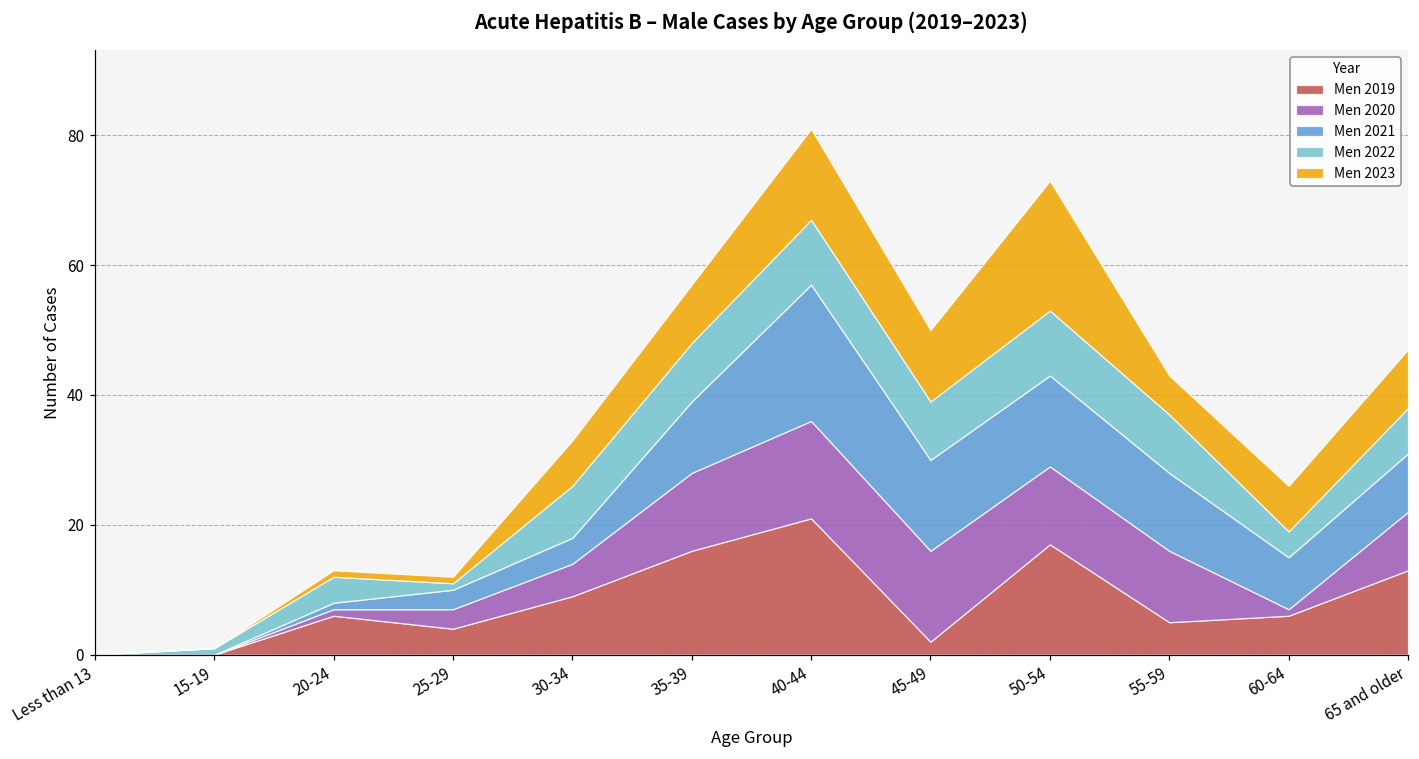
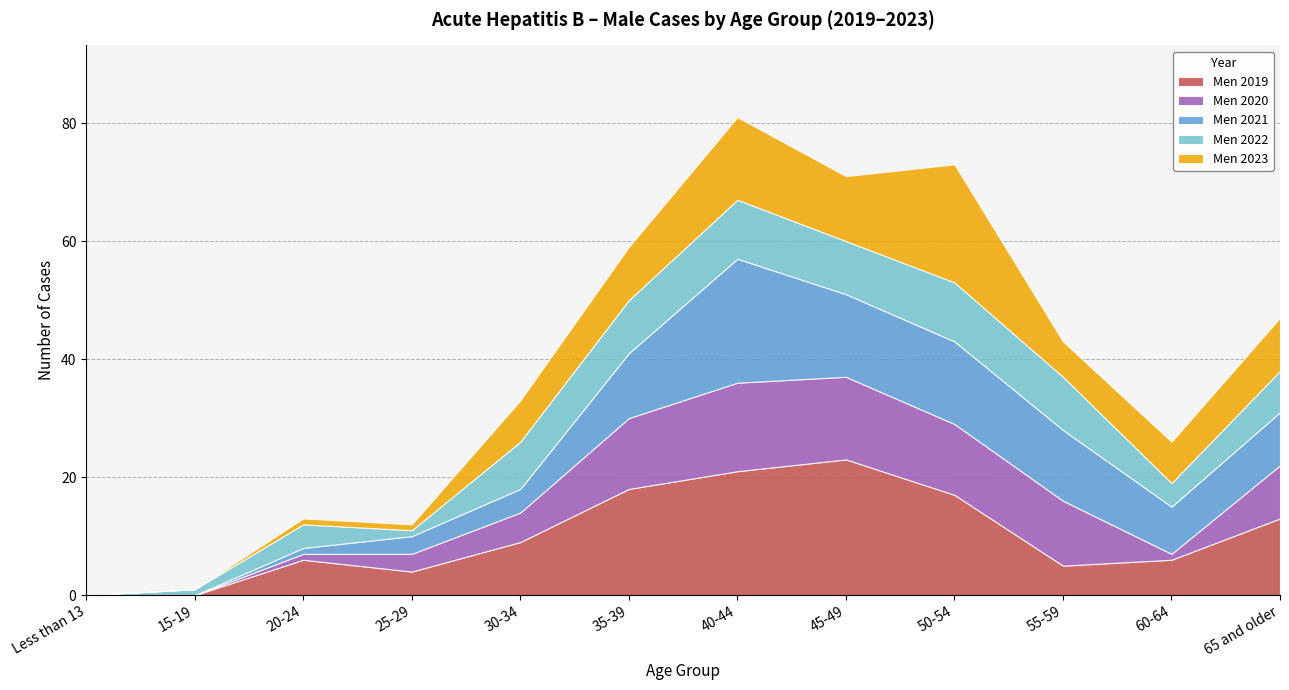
Men 2019, 35-39: 16 -> 18
Men 2019, 45-49: 2 -> 23
